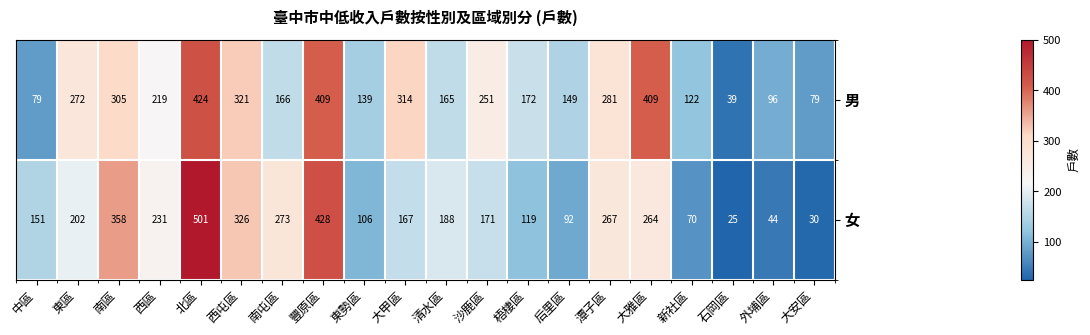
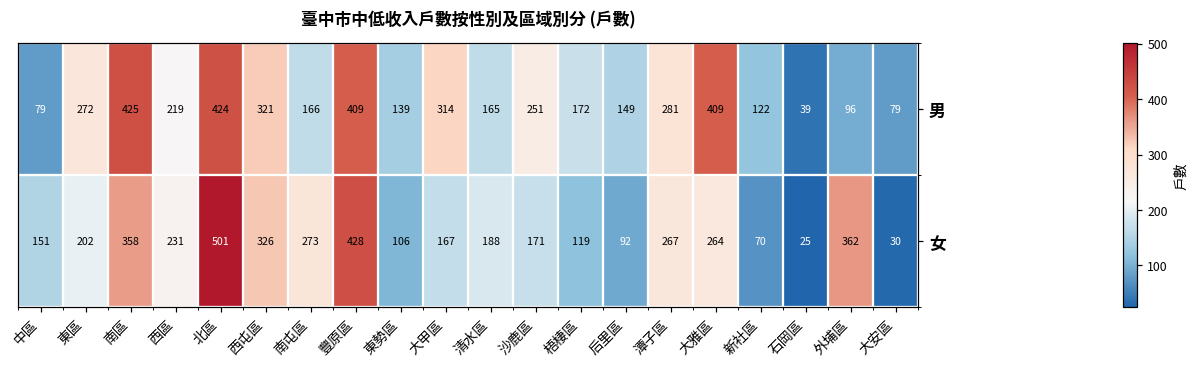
男, 南區: 305 -> 425
女, 外埔區: 44 -> 362
